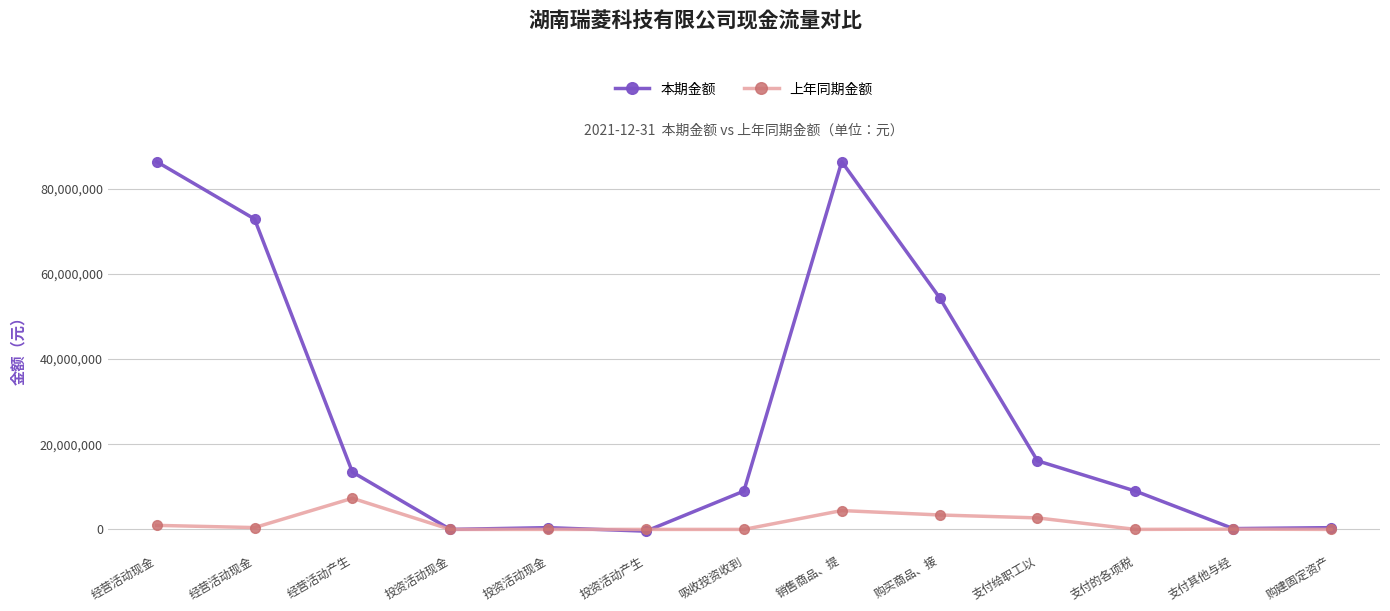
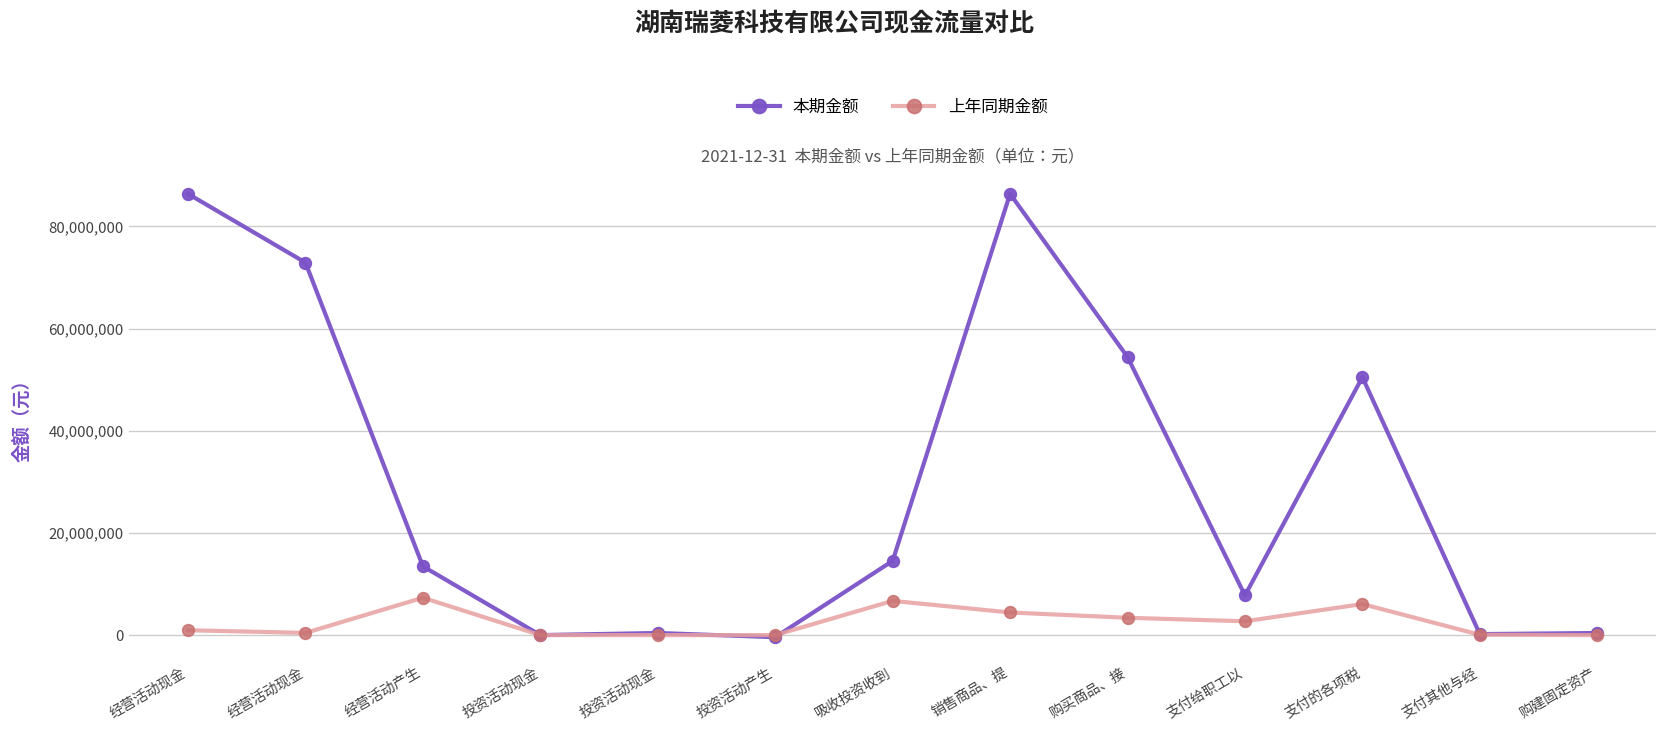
本期金额, 吸收投资收到: 9,000,000 -> 15,000,000
上年同期金额, 吸收投资收到: 0 -> 7,000,000
本期金额, 支付给职工以: 16,000,000 -> 8,000,000
本期金额, 支付的各项税: 9,000,000 -> 50,000,000
上年同期金额, 支付的各项税: 0 -> 6,000,000
